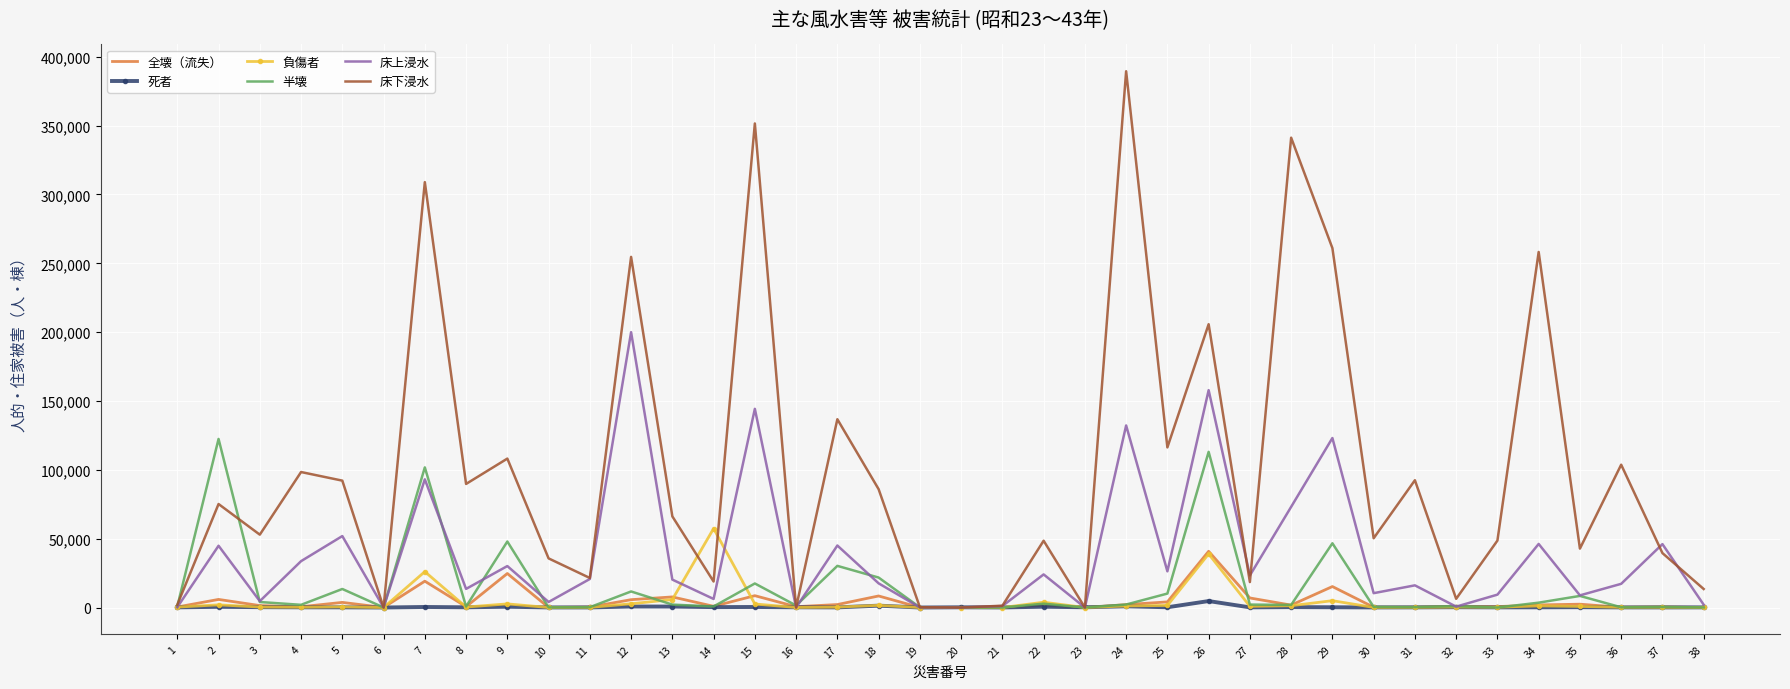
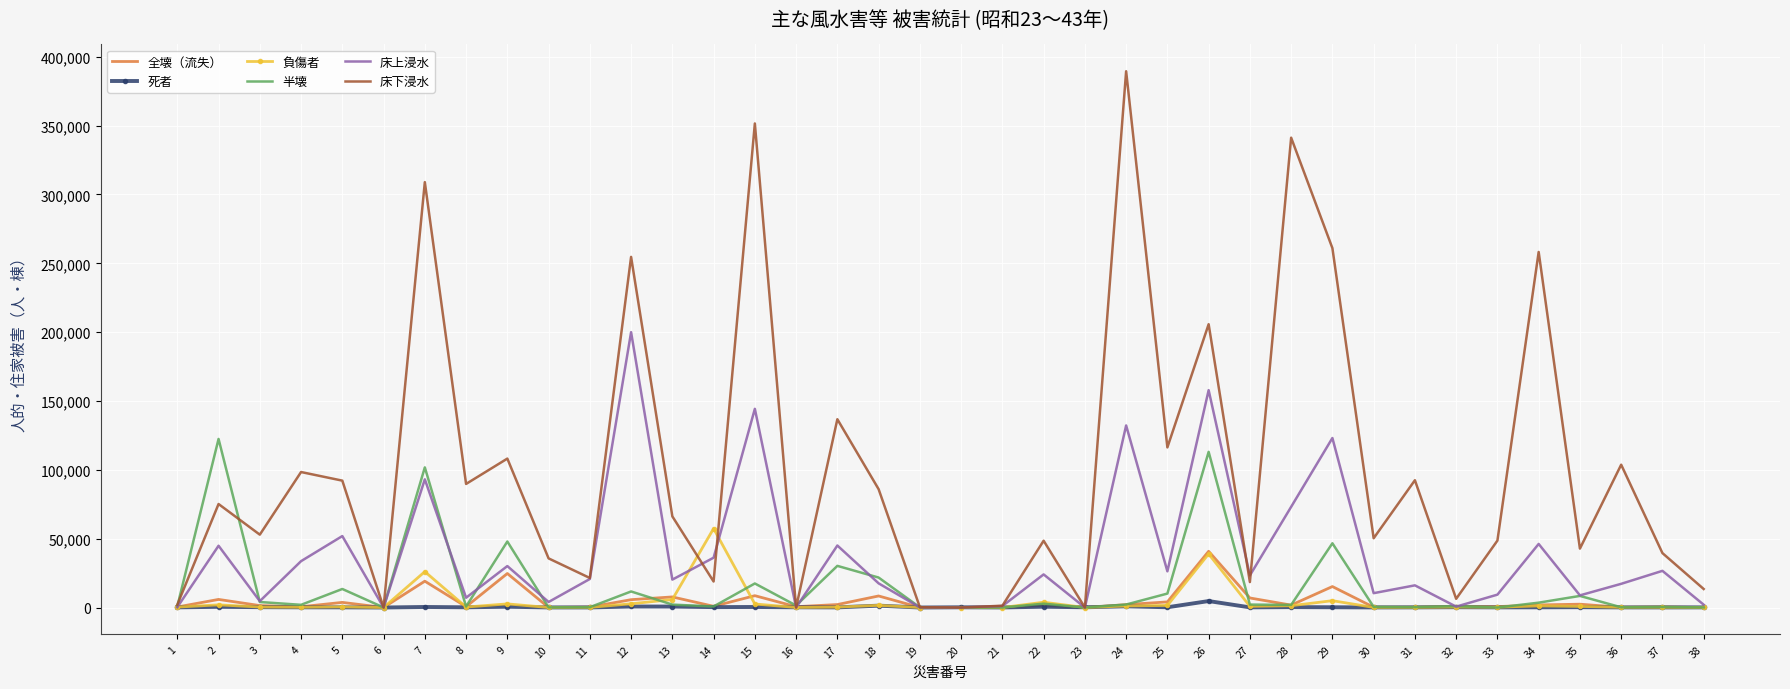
床上浸水, 8: 14,000 -> 7,000
床上浸水, 14: 6,000 -> 36,000
床上浸水, 37: 46,000 -> 27,000
